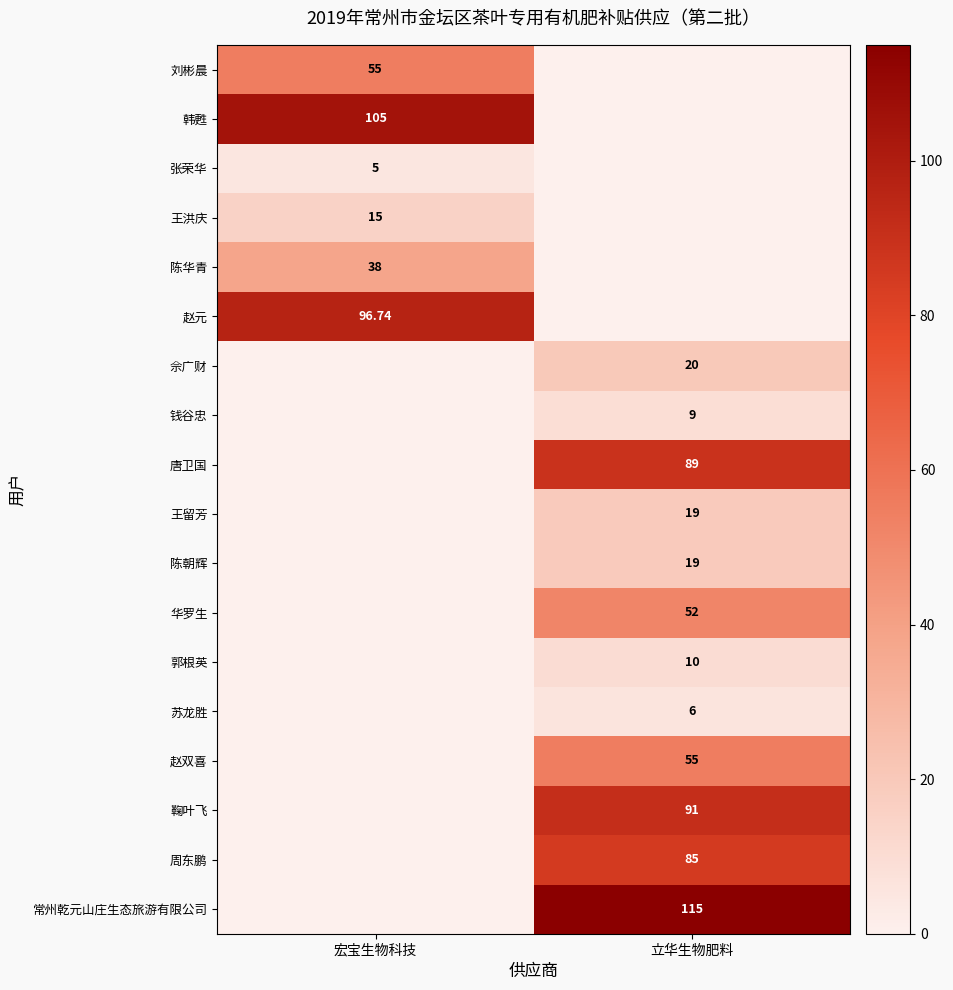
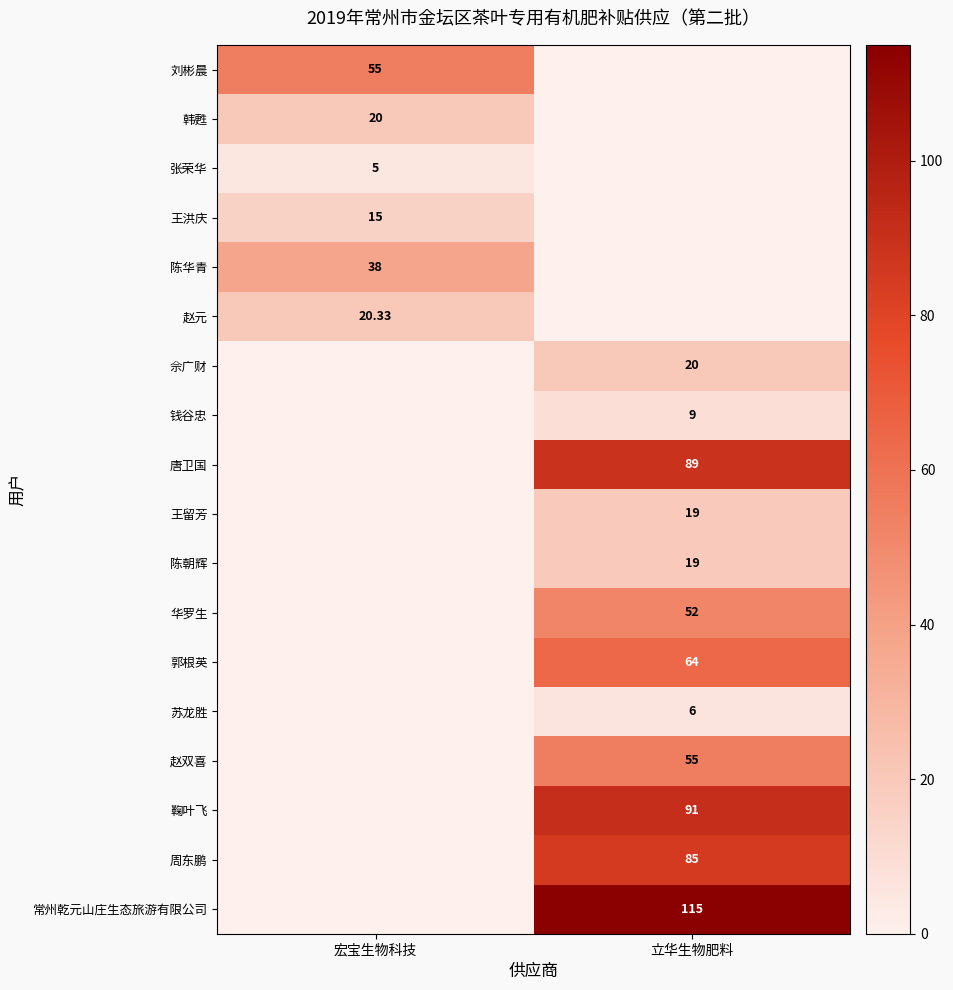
韩甦, 宏宝生物科技: 105 -> 20
赵元, 宏宝生物科技: 96.74 -> 20.33
郭根英, 立华生物肥料: 10 -> 64
